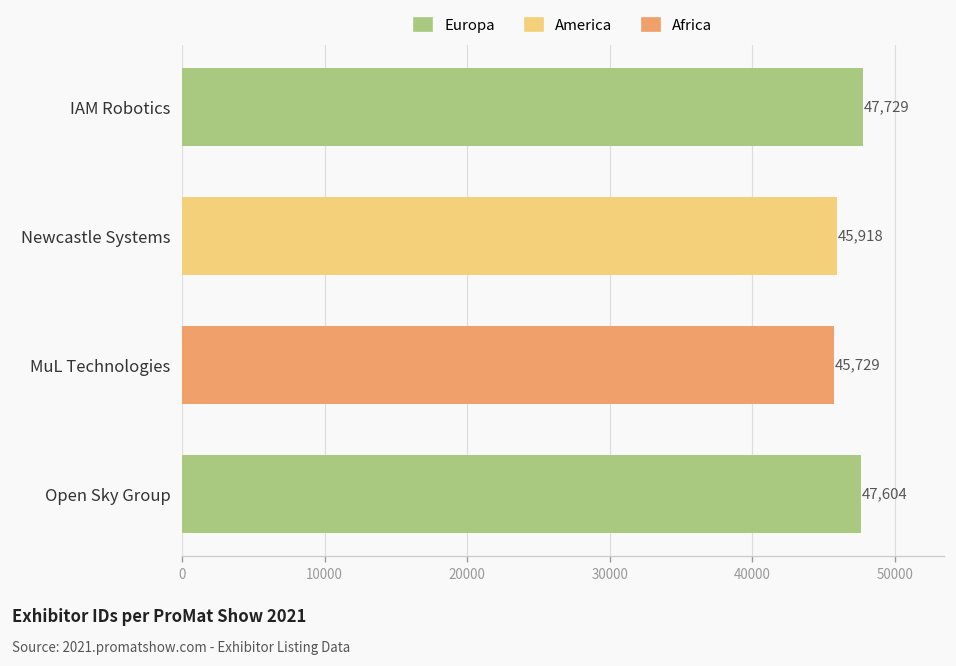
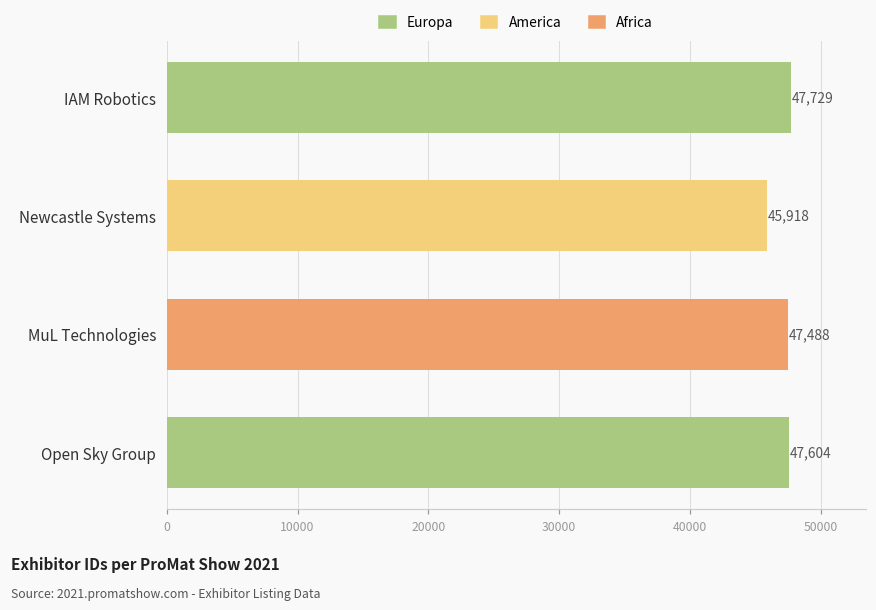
MuL Technologies: 45,729 -> 47,488
